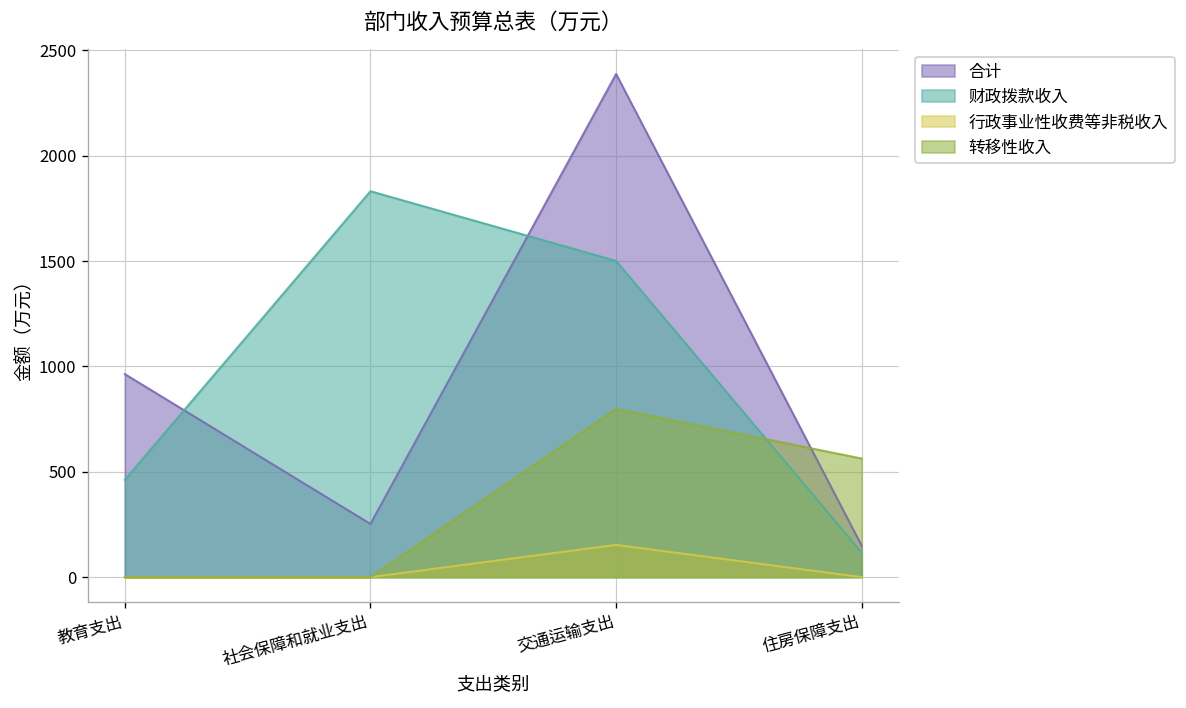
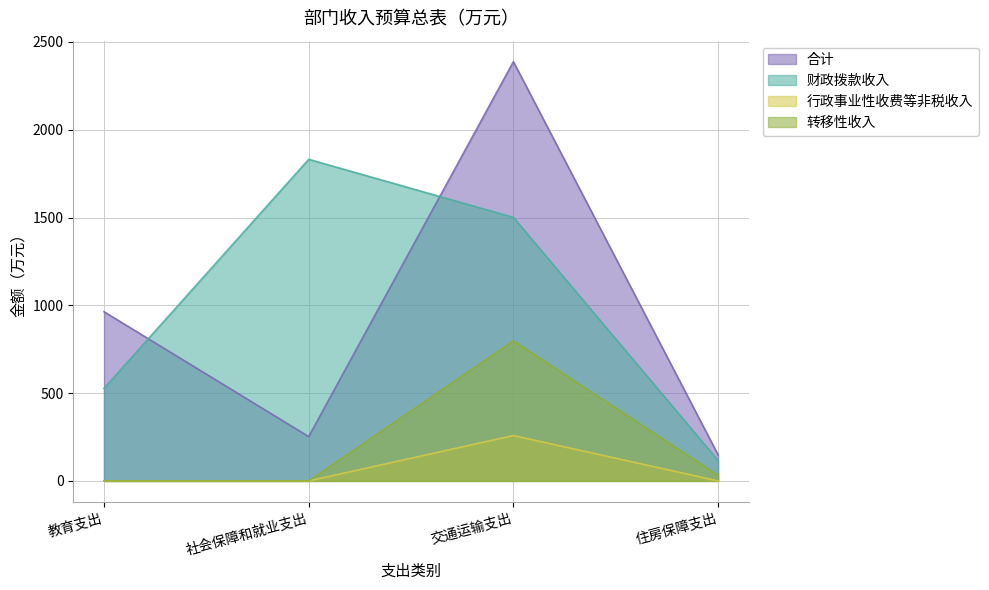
财政拨款收入, 教育支出: 460 -> 530
行政事业性收费等非税收入, 交通运输支出: 150 -> 260
转移性收入, 住房保障支出: 560 -> 30
